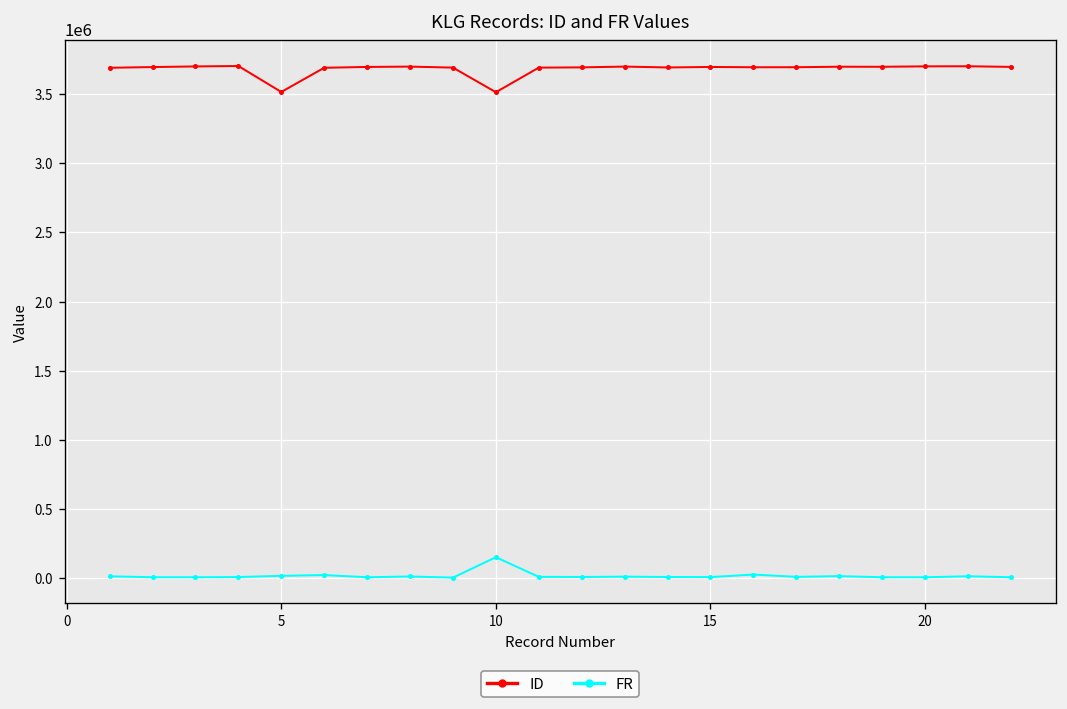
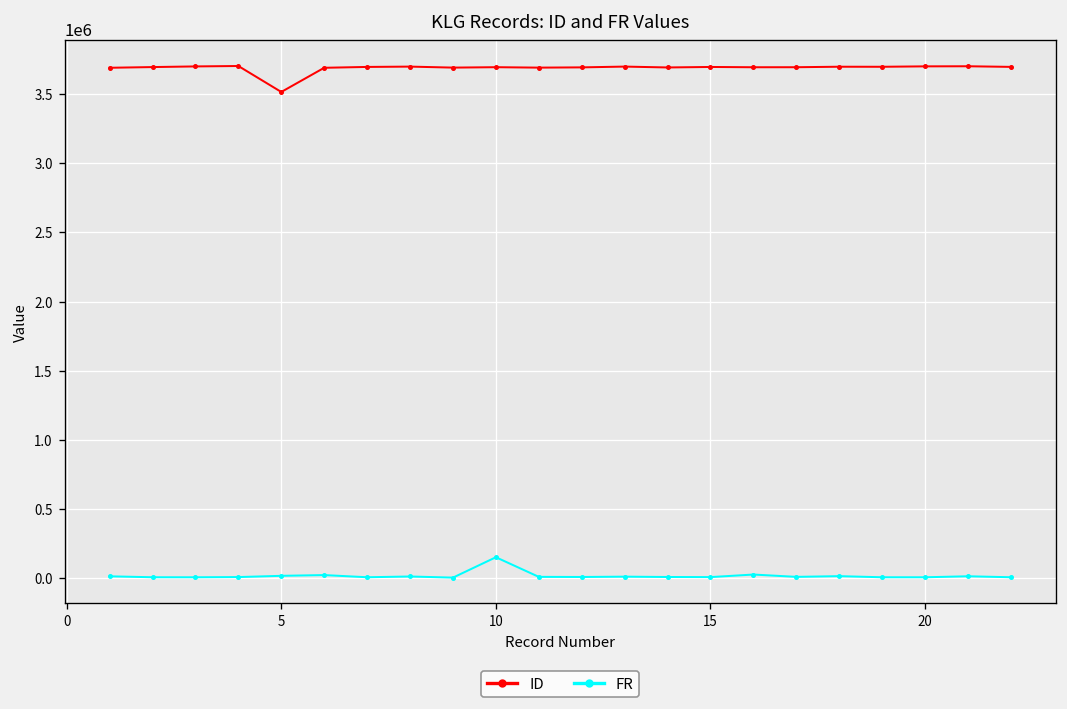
ID, 10: 3510000 -> 3700000
